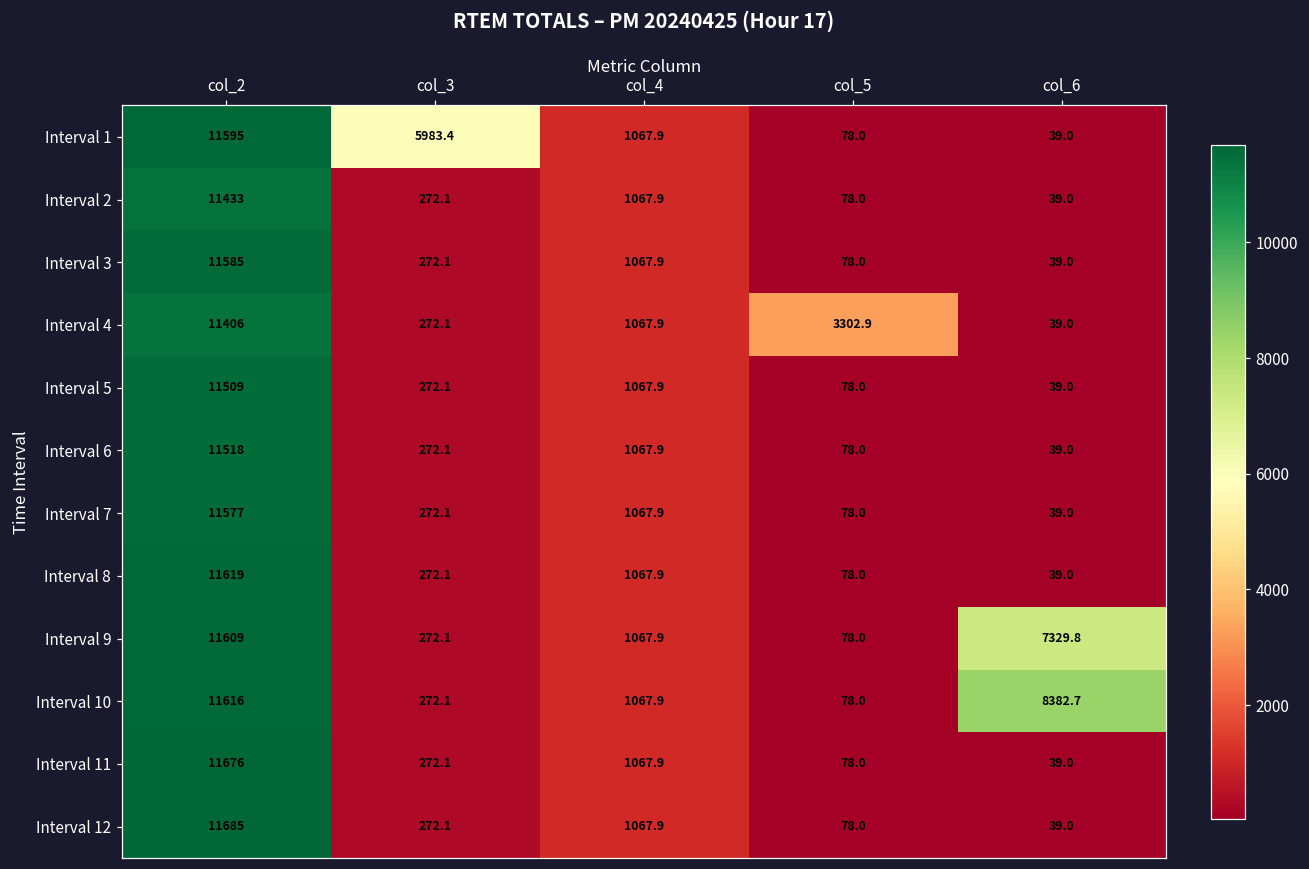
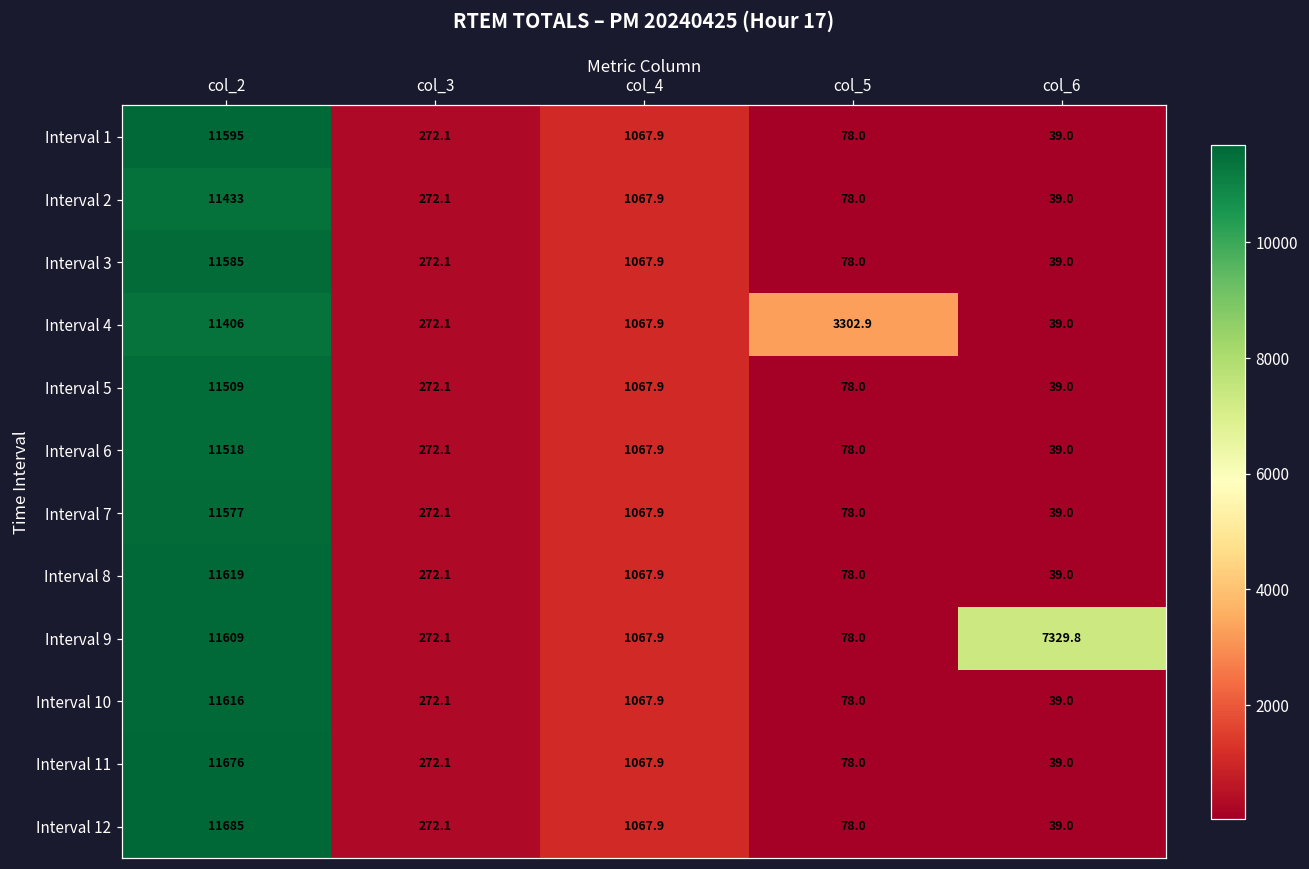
Interval 1, col_3: 5983.4 -> 272.1
Interval 10, col_6: 8382.7 -> 39.0
